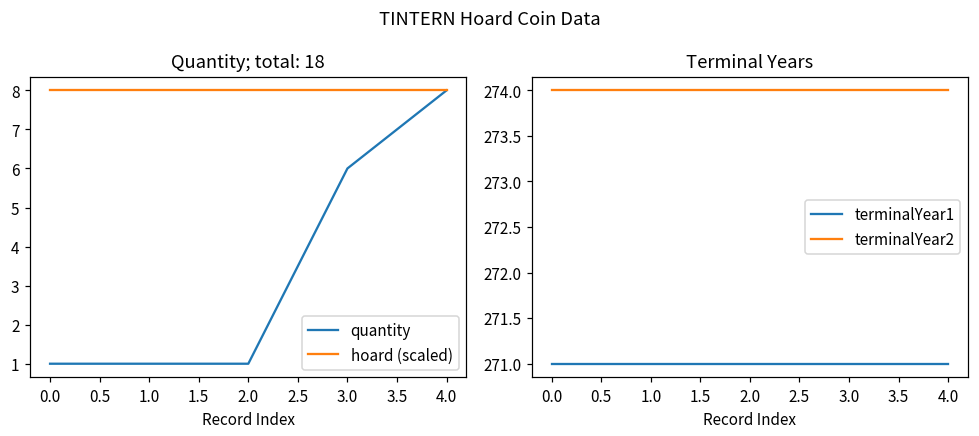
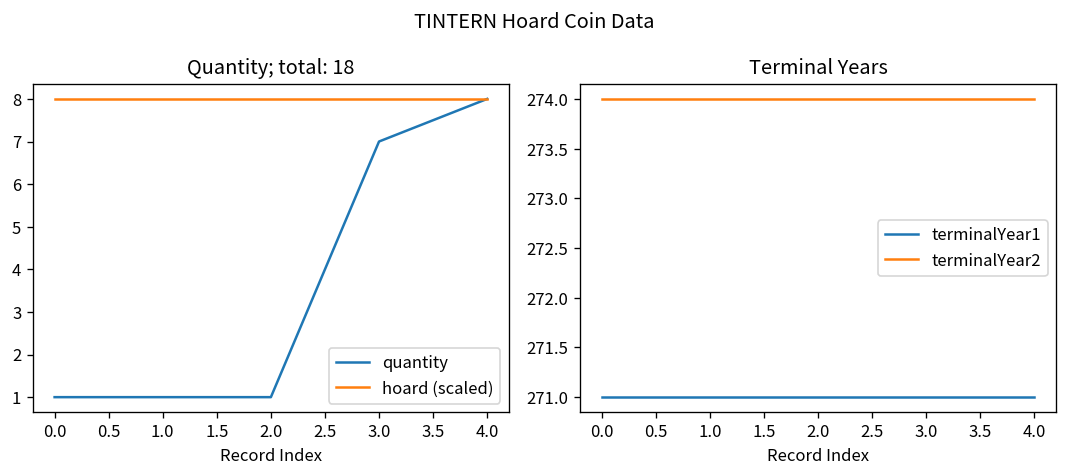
Quantity; total: 18, quantity, 3.0: 6 -> 7
